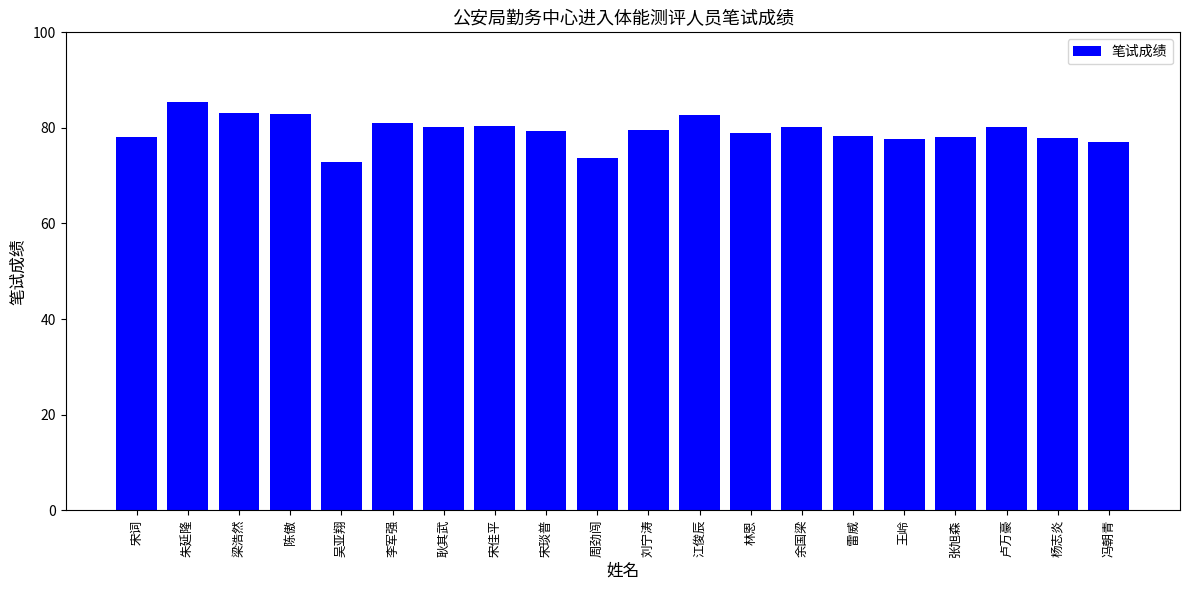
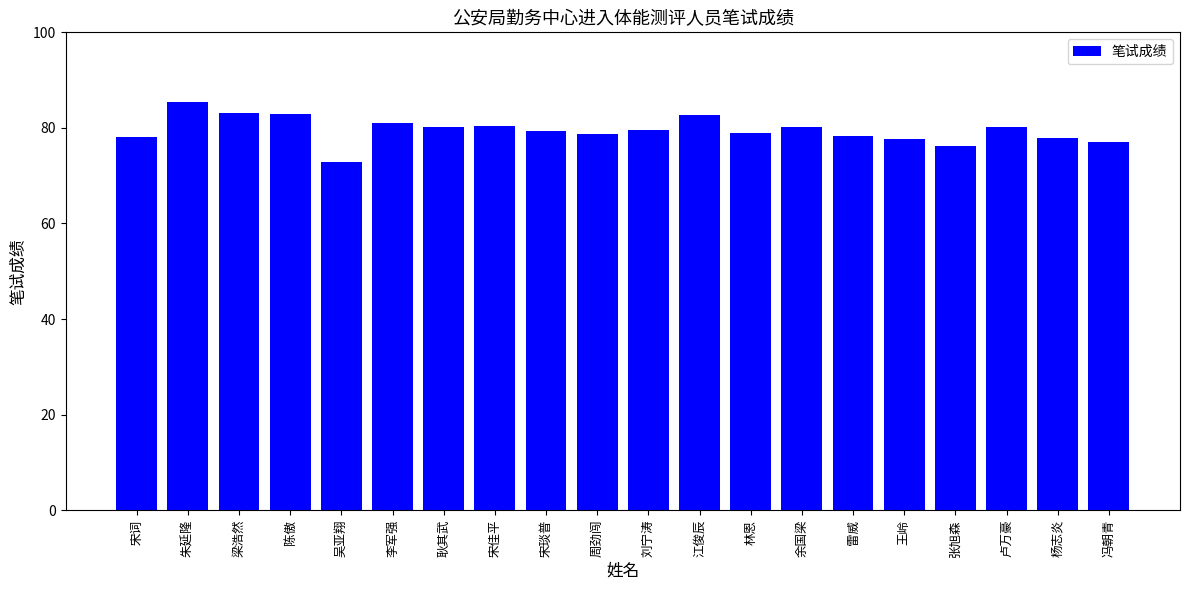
周劲闯: 74 -> 79
张旭森: 78 -> 76
